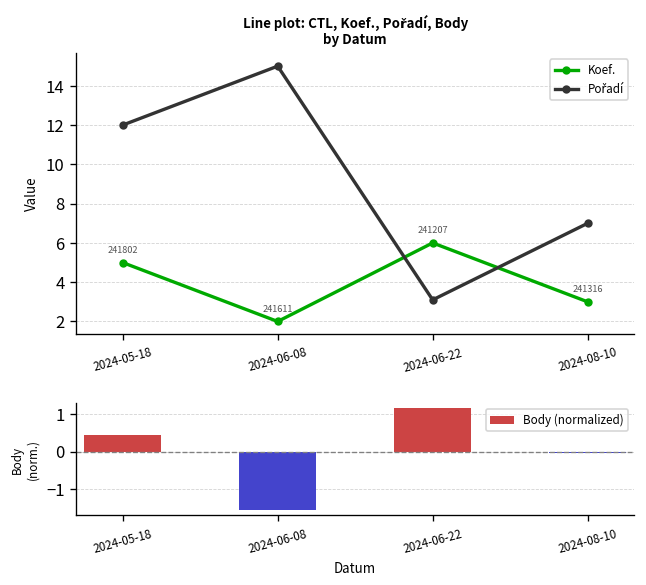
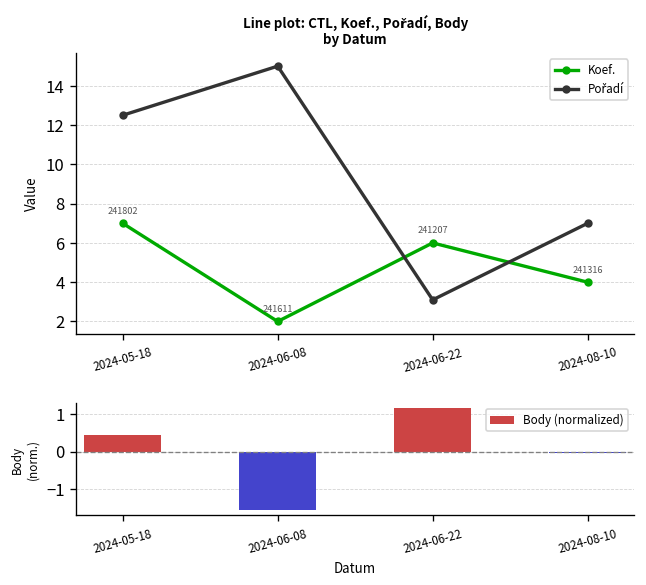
Line plot: CTL, Koef., Pořadí, Body by Datum, Koef., 2024-05-18: 5 -> 7
Line plot: CTL, Koef., Pořadí, Body by Datum, Pořadí, 2024-05-18: 12.0 -> 12.5
Line plot: CTL, Koef., Pořadí, Body by Datum, Koef., 2024-08-10: 3 -> 4
